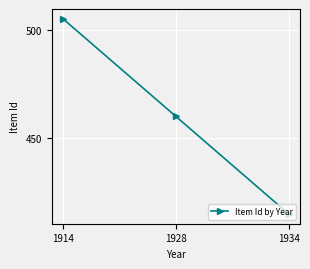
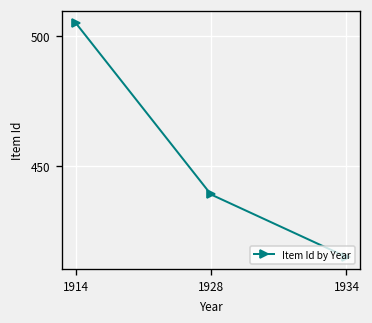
1928: 460 -> 439
